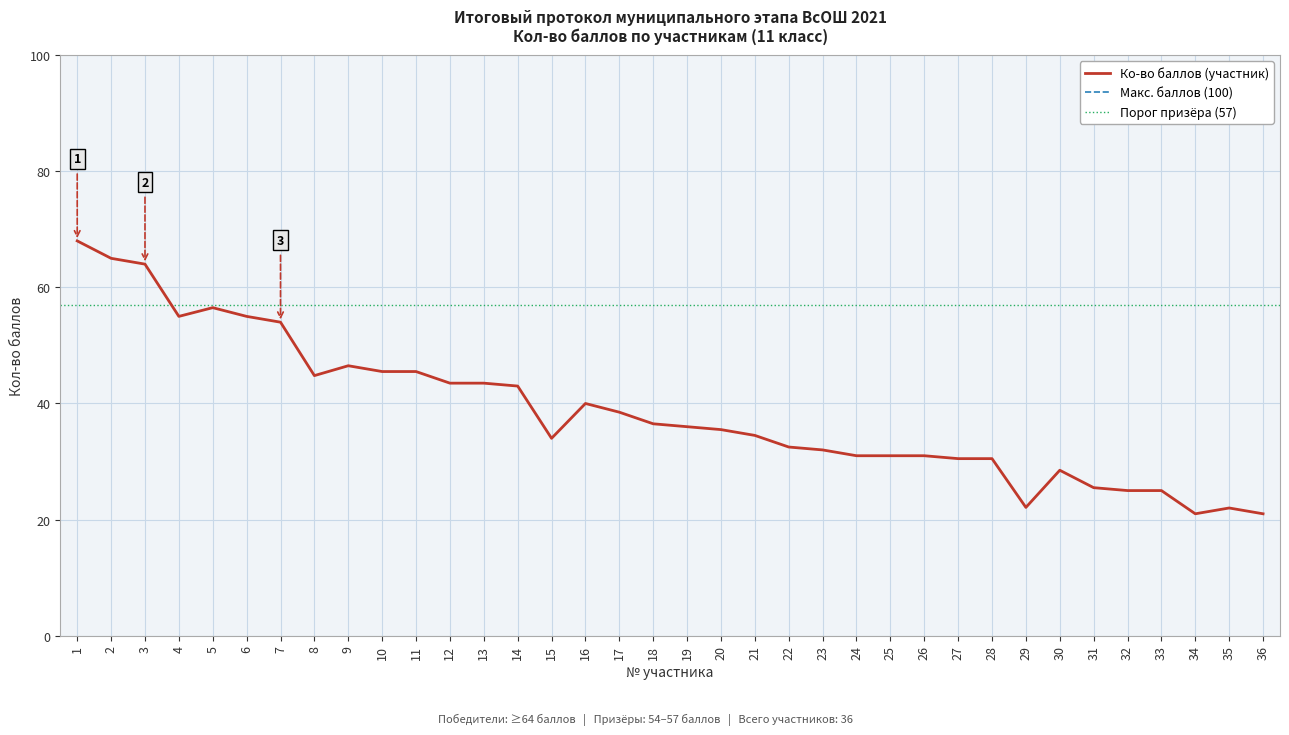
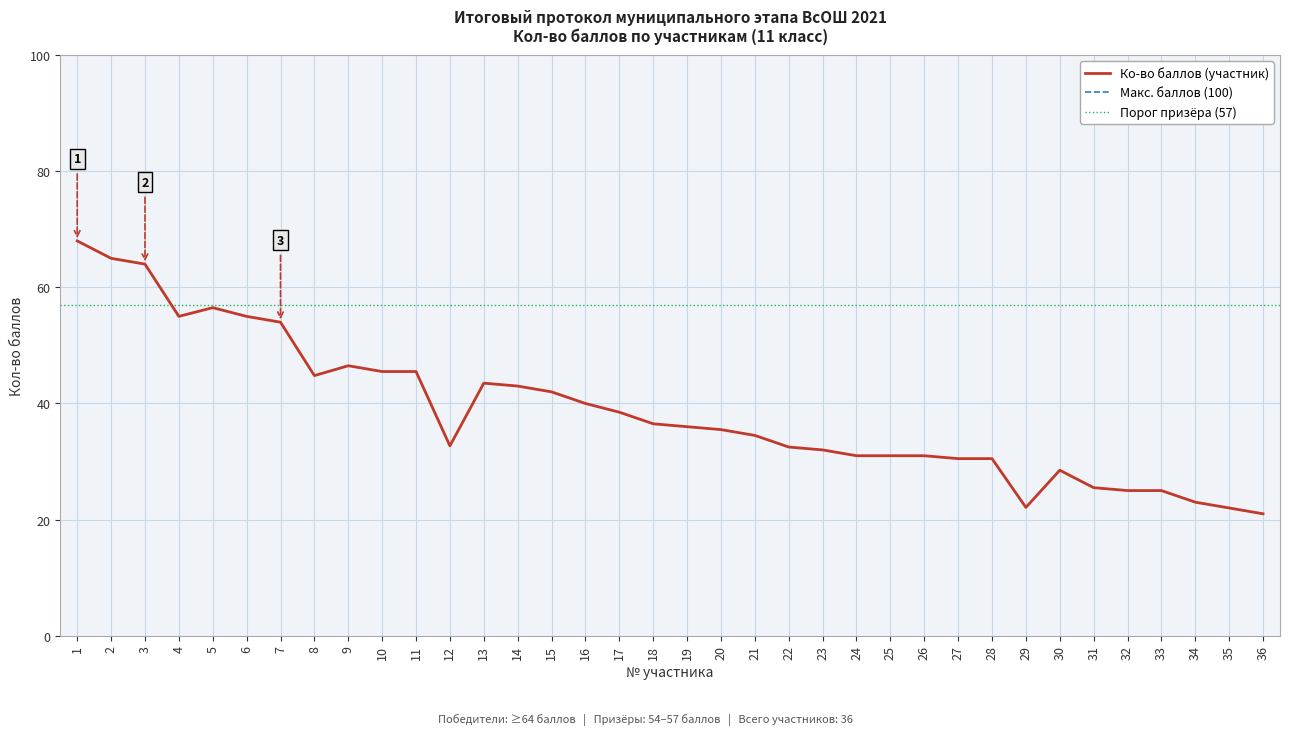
12: 44 -> 33
15: 34 -> 42
34: 21 -> 23
